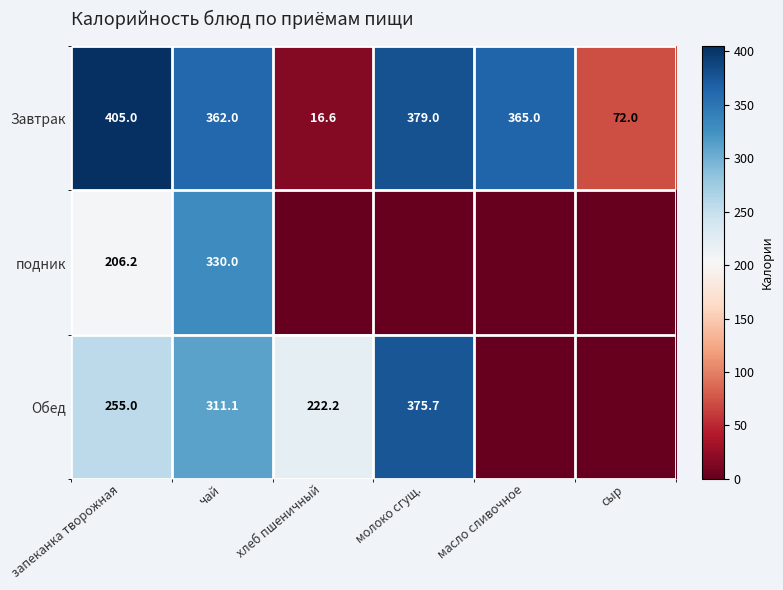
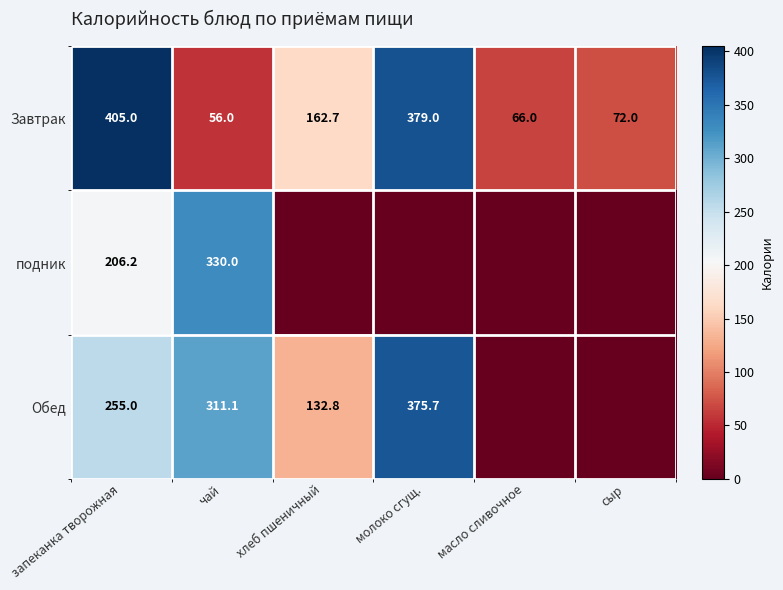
Завтрак, чай: 362.0 -> 56.0
Завтрак, хлеб пшеничный: 16.6 -> 162.7
Завтрак, масло сливочное: 365.0 -> 66.0
Обед, хлеб пшеничный: 222.2 -> 132.8
